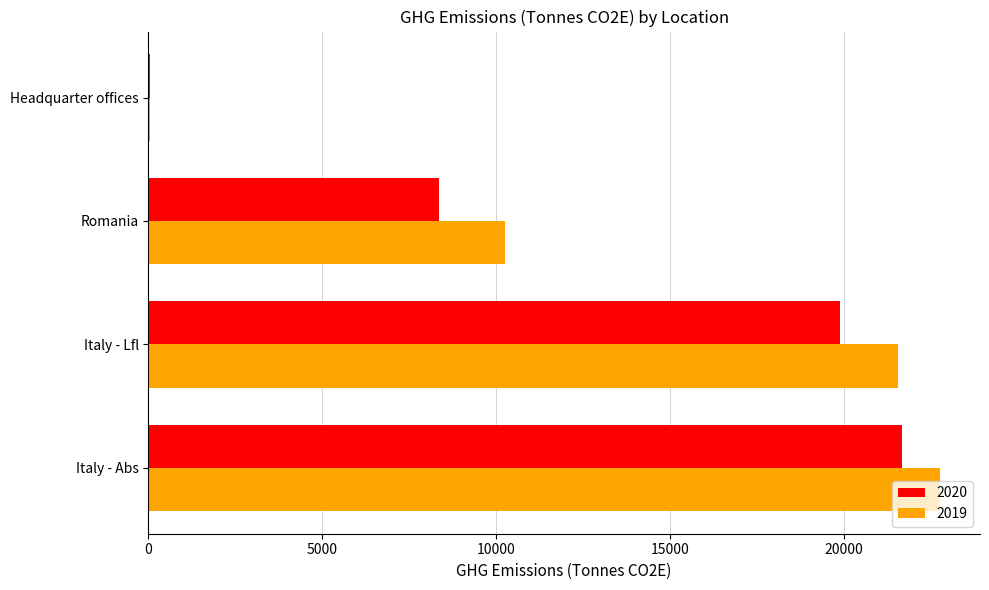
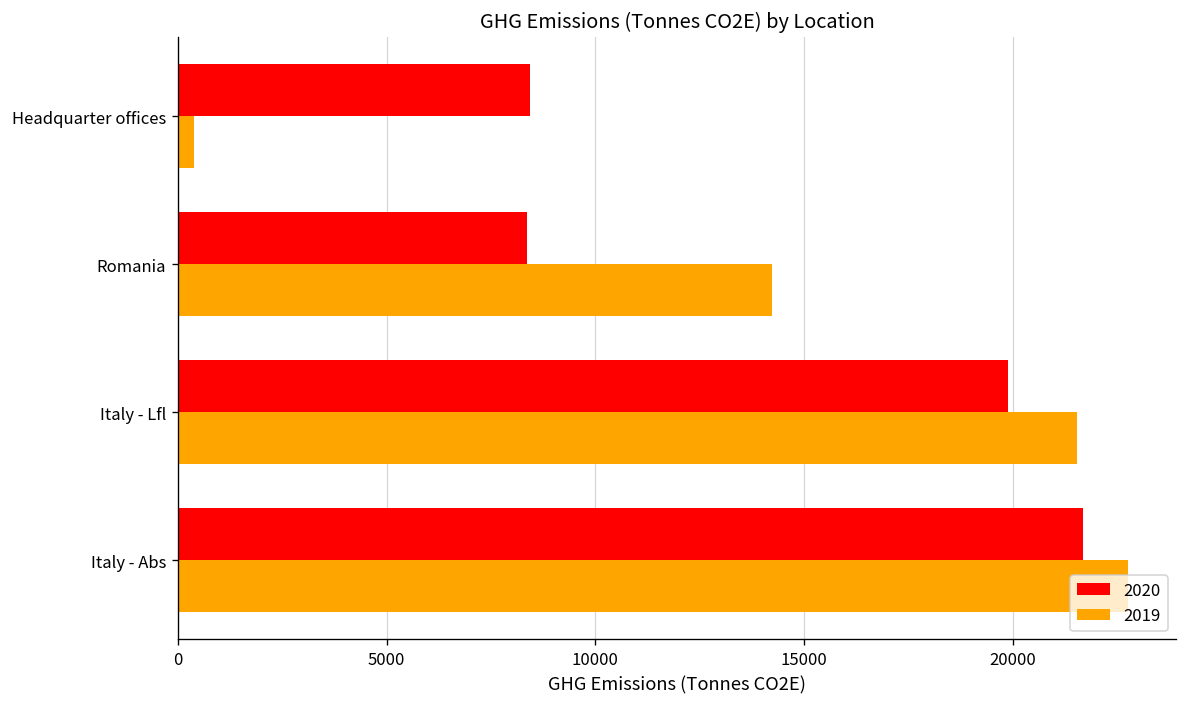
2020, Headquarter offices: 0 -> 8400
2019, Headquarter offices: 0 -> 400
2019, Romania: 10300 -> 14200
